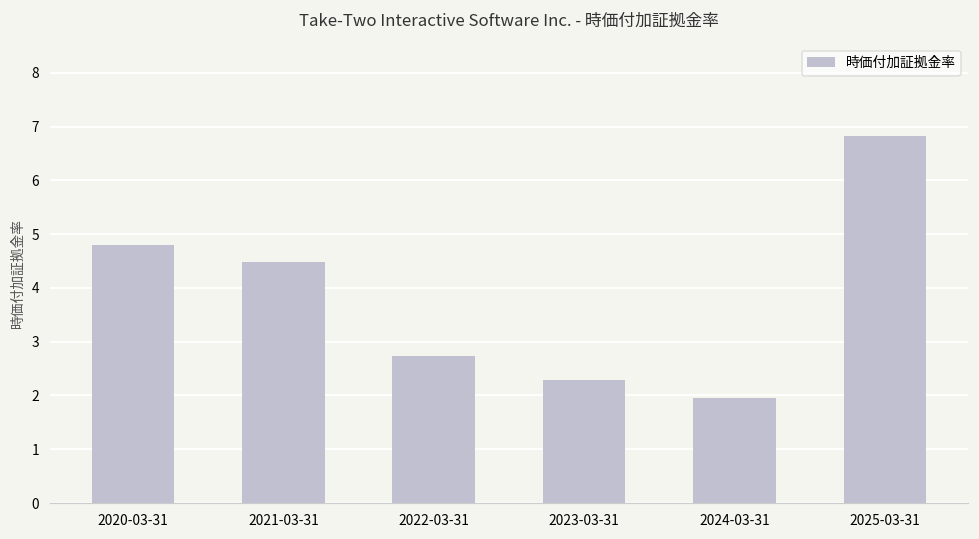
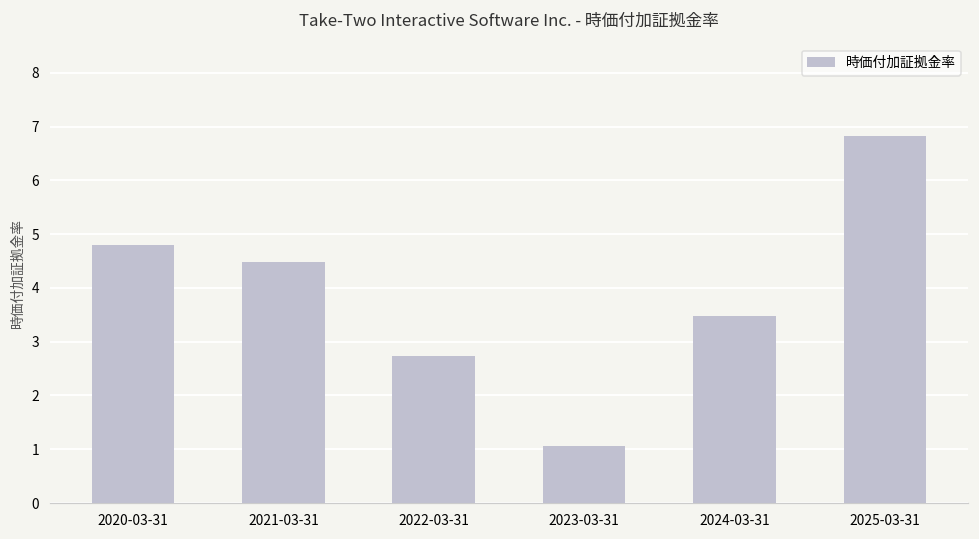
2023-03-31: 2.3 -> 1.1
2024-03-31: 1.9 -> 3.5
